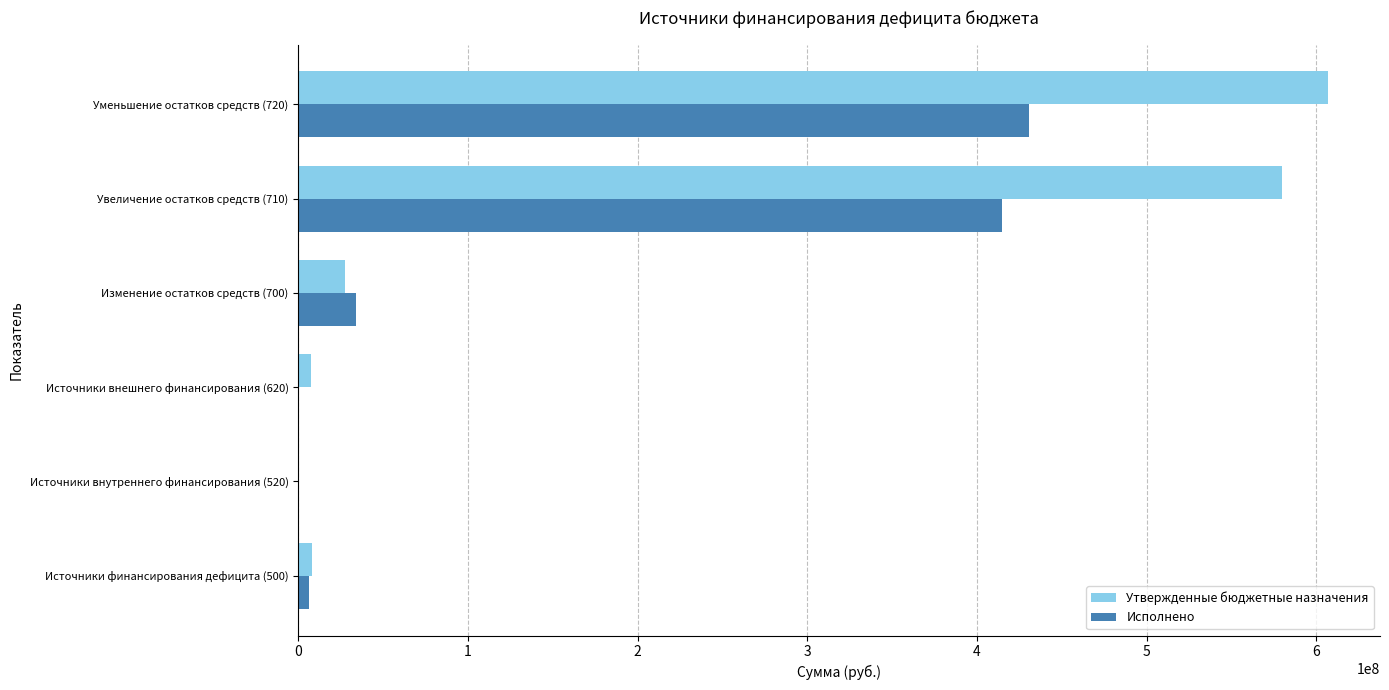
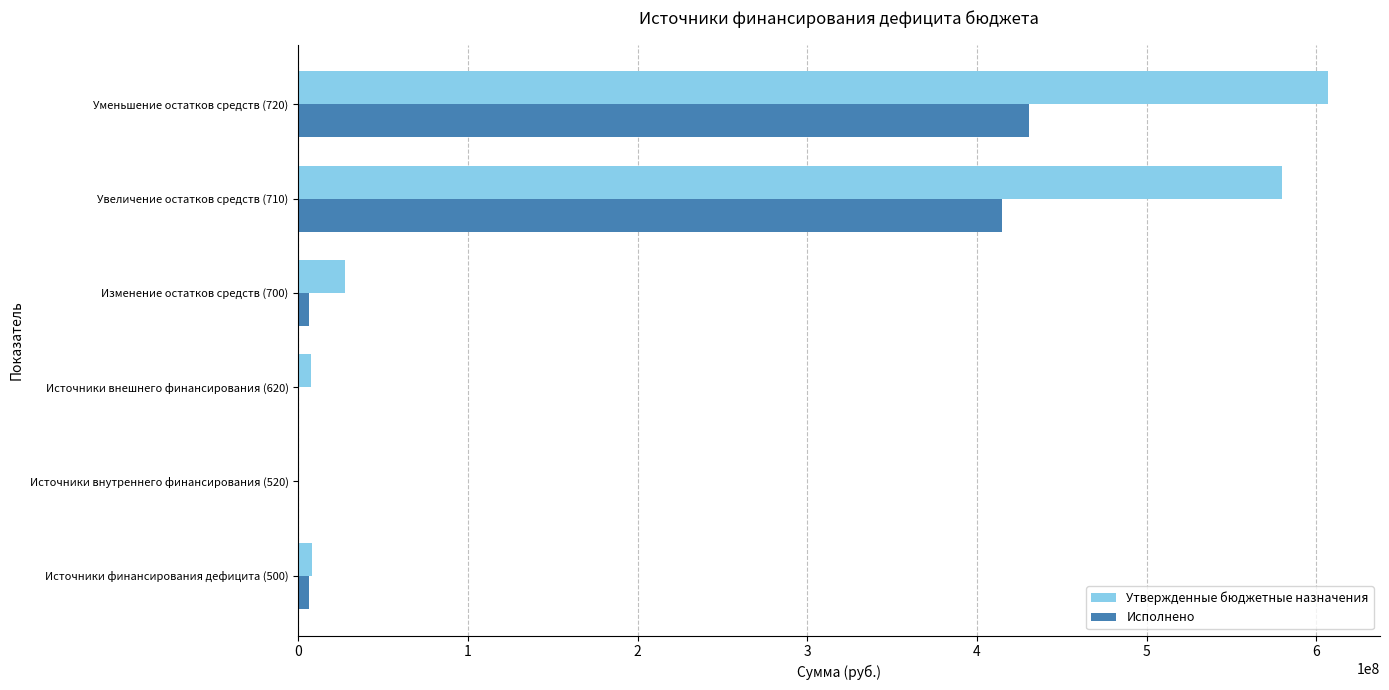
Исполнено, Изменение остатков средств (700): 34000000 -> 7000000
